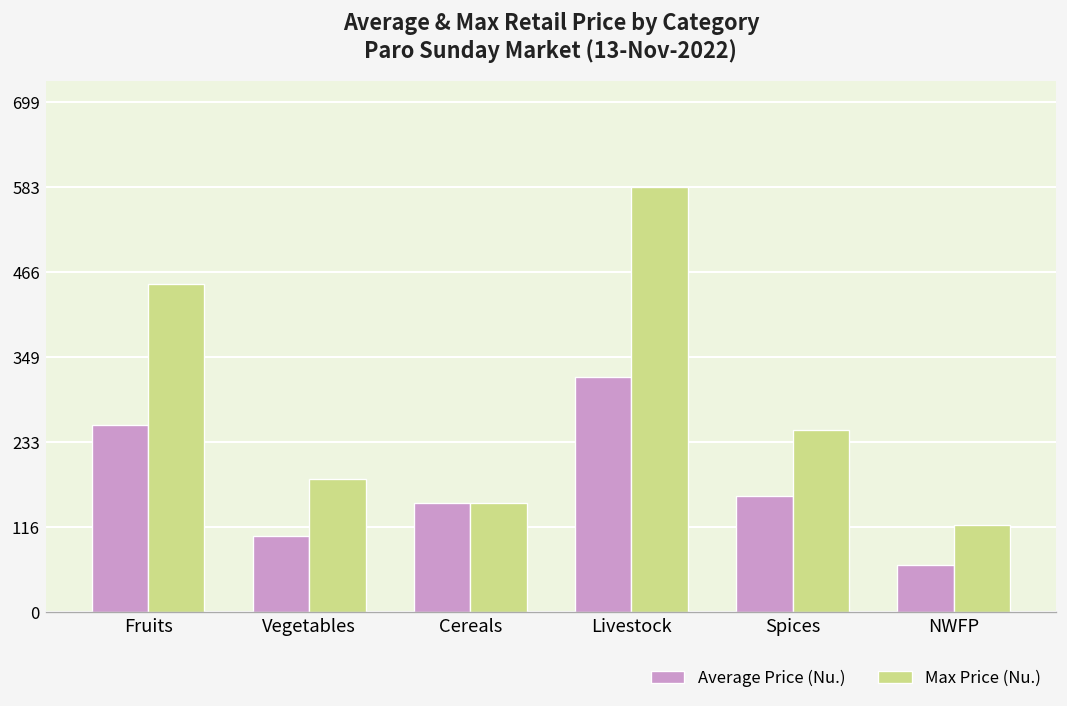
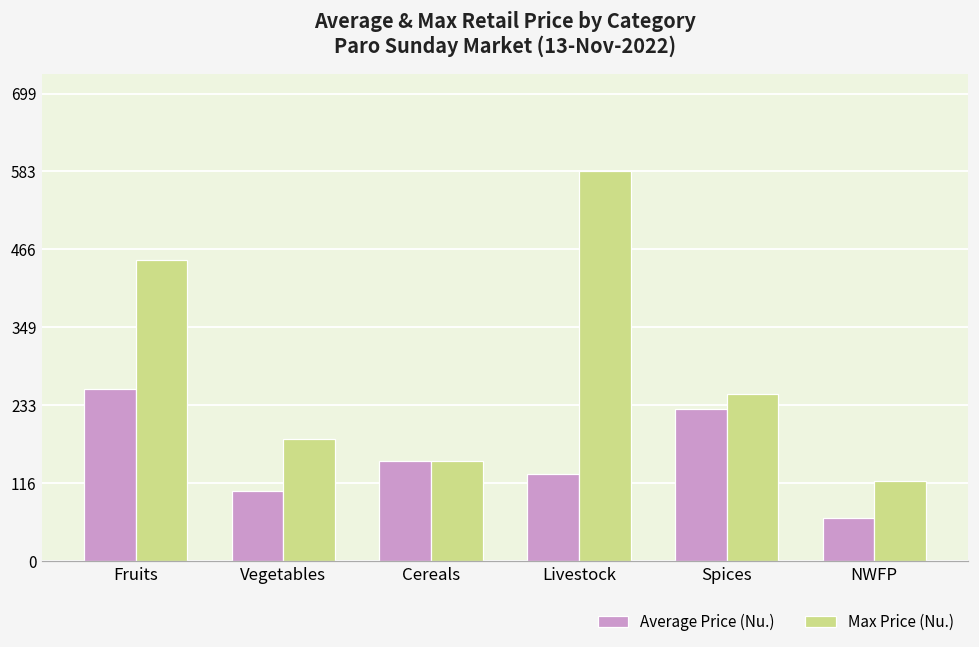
Average Price (Nu.), Livestock: 320 -> 130
Average Price (Nu.), Spices: 160 -> 230
